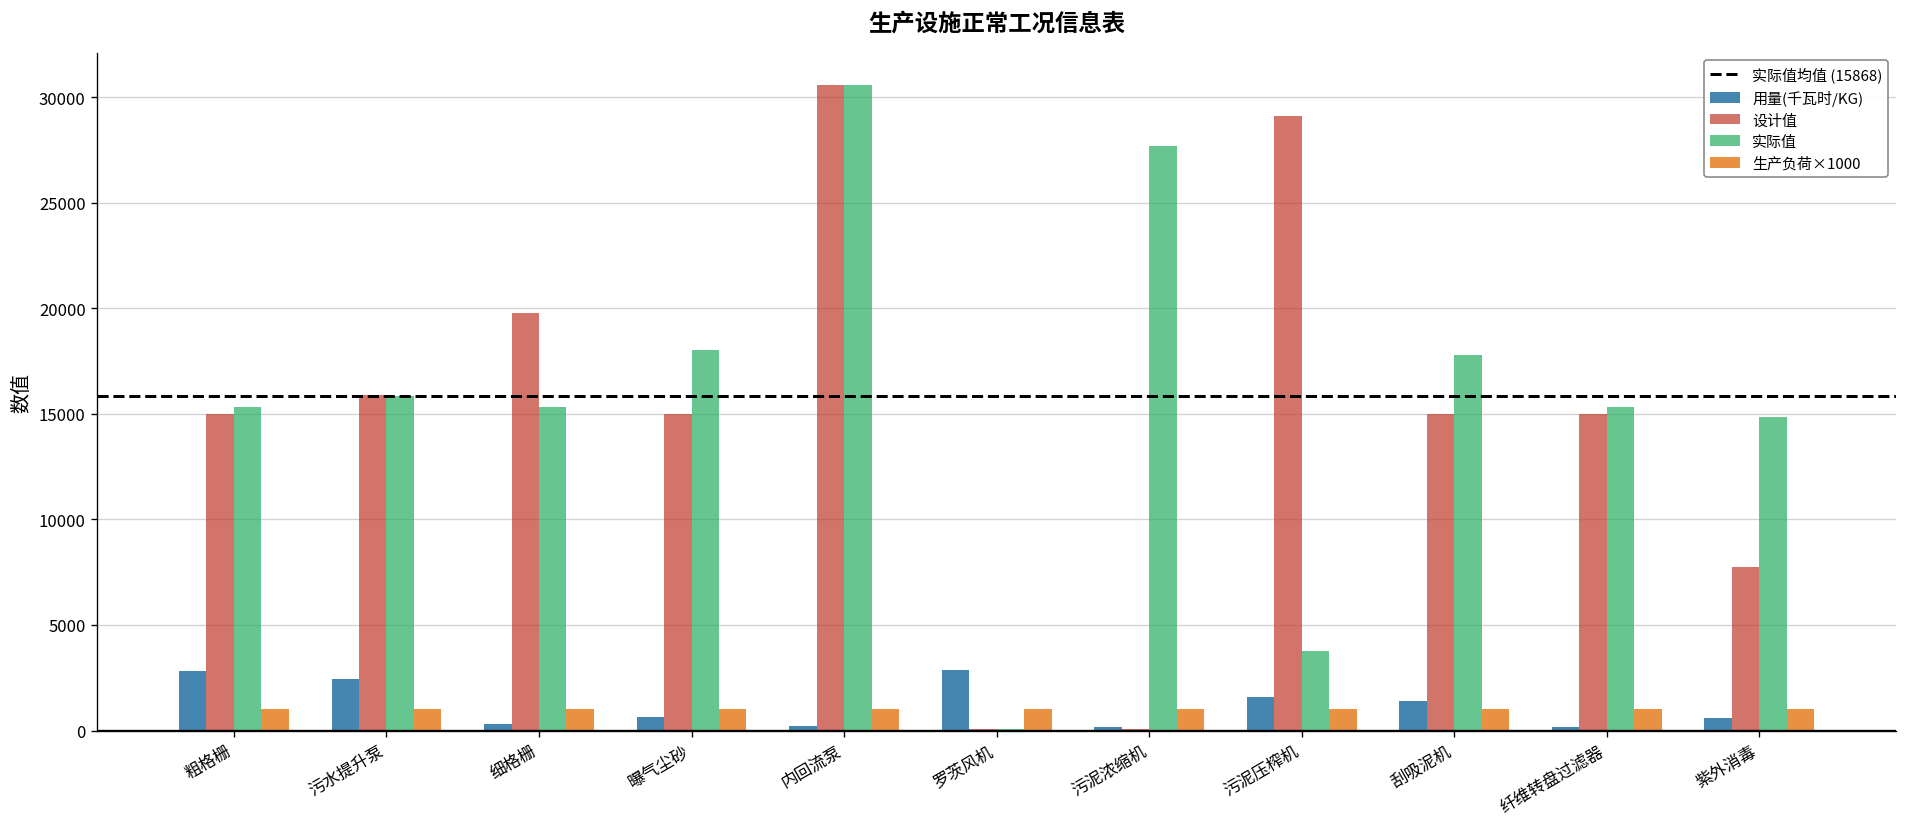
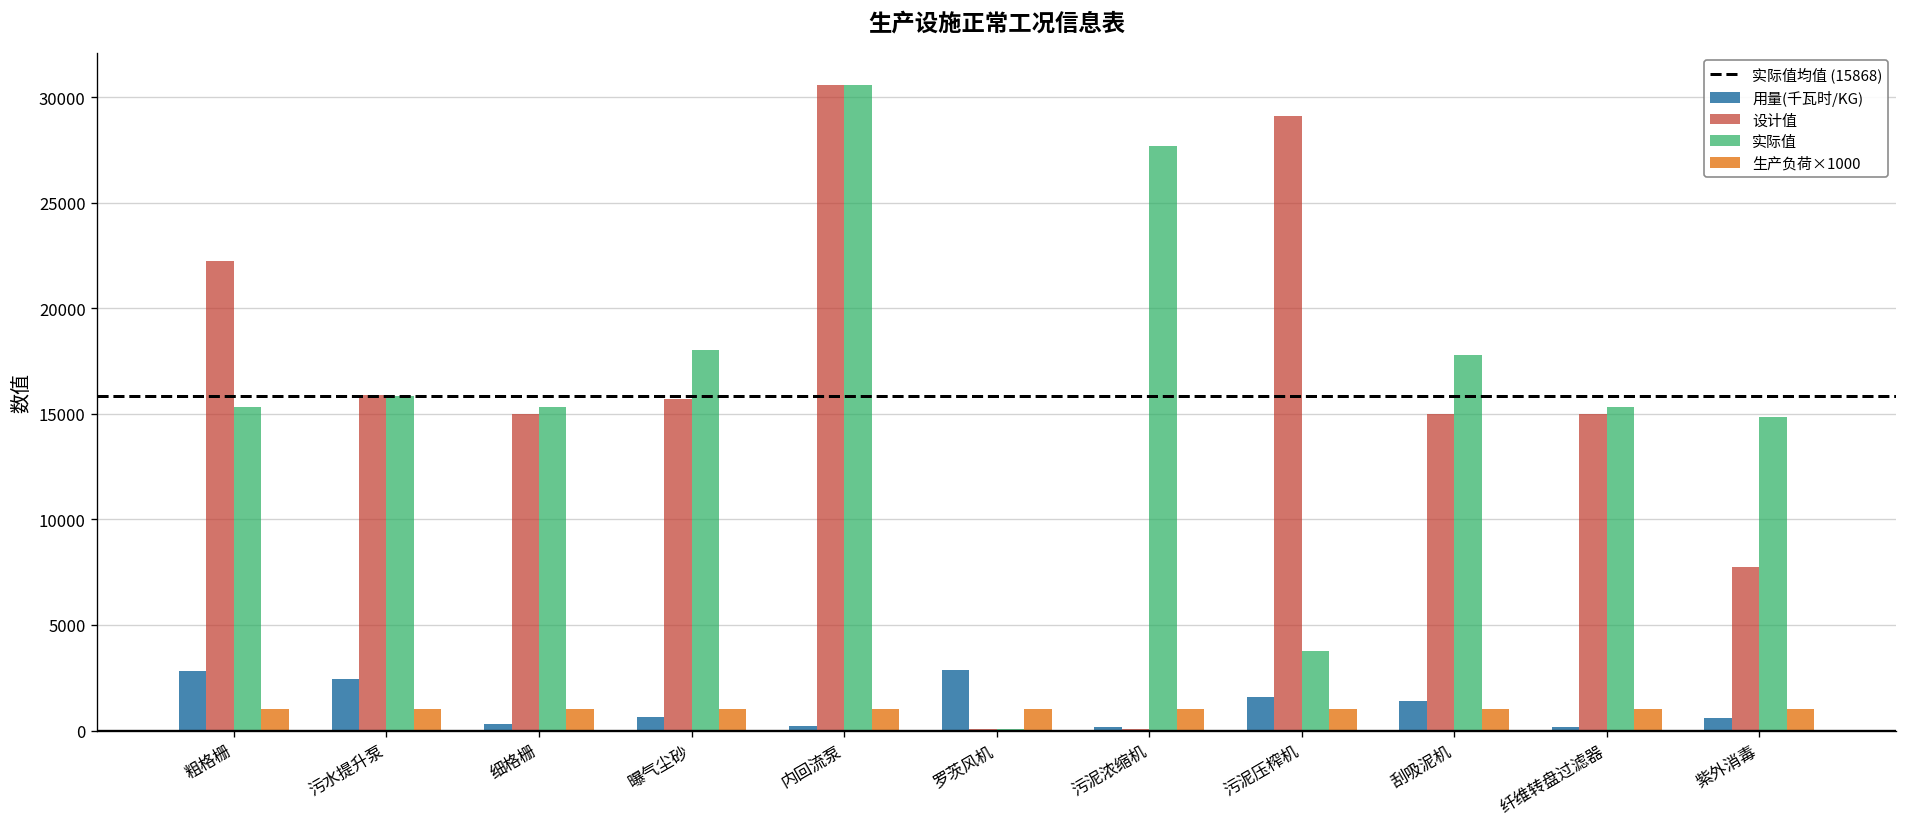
设计值, 粗格栅: 15000 -> 22200
设计值, 细格栅: 19800 -> 15000
设计值, 曝气尘砂: 15000 -> 15700
